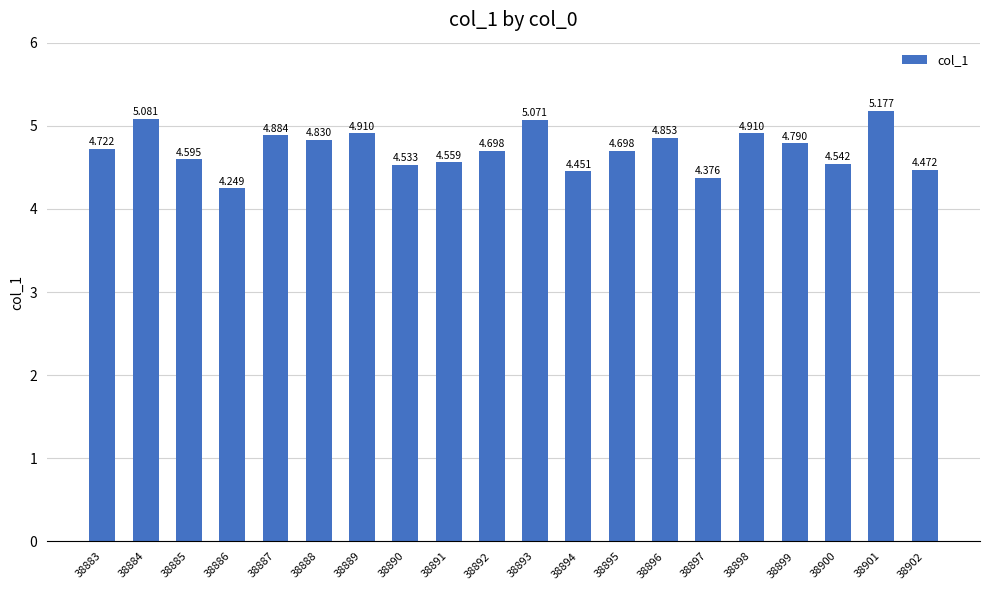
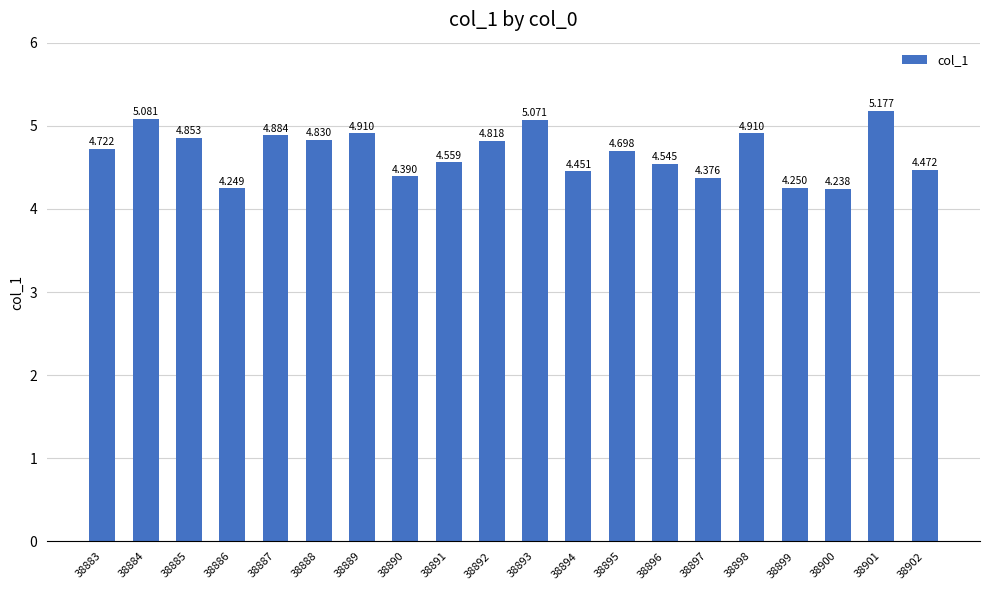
38885: 4.595 -> 4.853
38890: 4.533 -> 4.390
38892: 4.698 -> 4.818
38896: 4.853 -> 4.545
38899: 4.790 -> 4.250
38900: 4.542 -> 4.238
